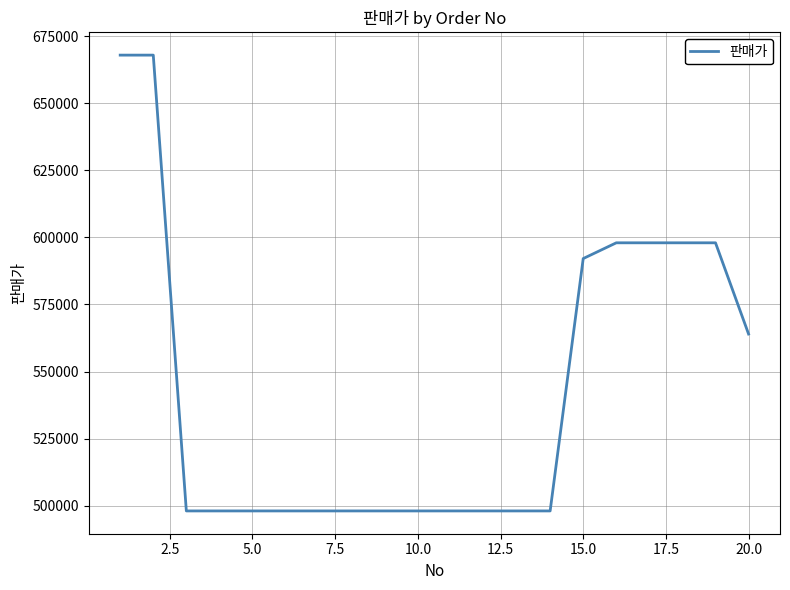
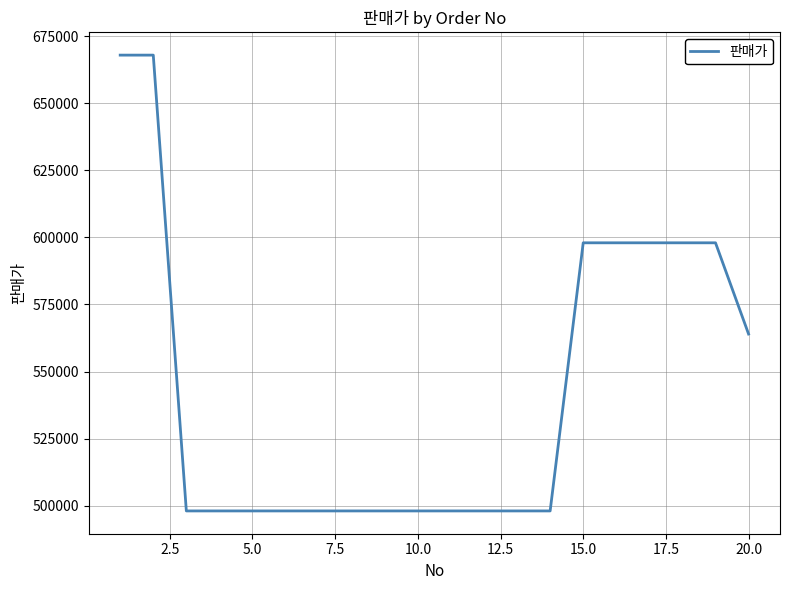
15.0: 592000 -> 598000
